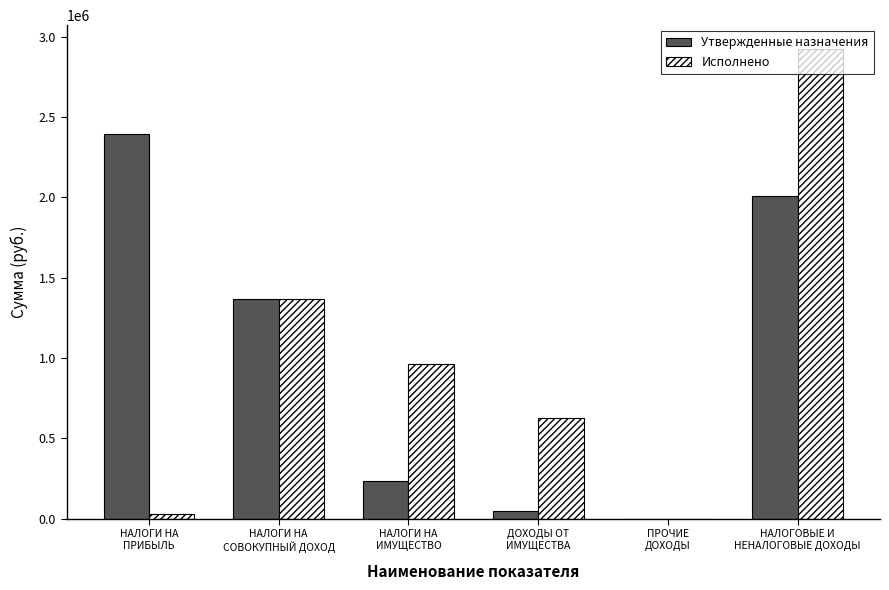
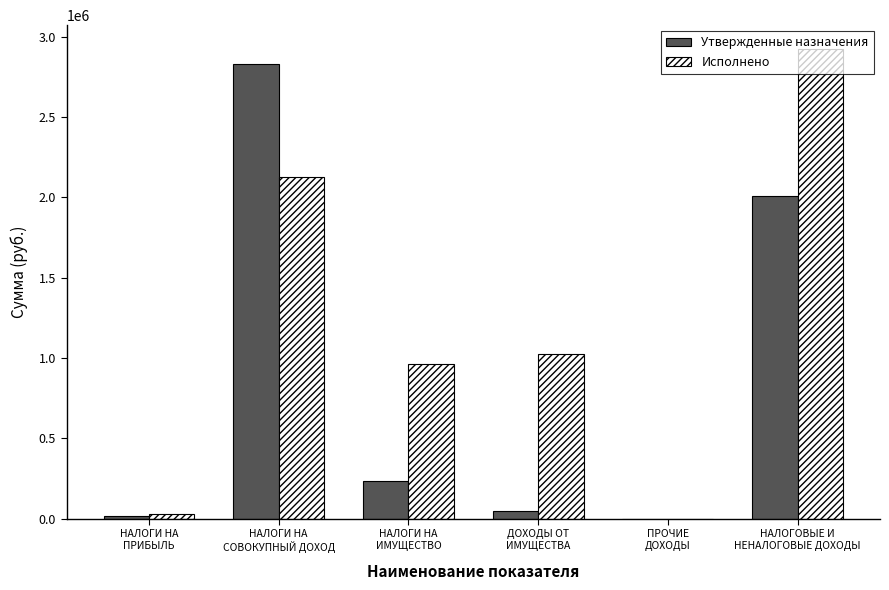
Утвержденные назначения, НАЛОГИ НА ПРИБЫЛЬ: 2390000 -> 20000
Утвержденные назначения, НАЛОГИ НА СОВОКУПНЫЙ ДОХОД: 1370000 -> 2830000
Исполнено, НАЛОГИ НА СОВОКУПНЫЙ ДОХОД: 1370000 -> 2130000
Исполнено, ДОХОДЫ ОТ ИМУЩЕСТВА: 630000 -> 1030000
